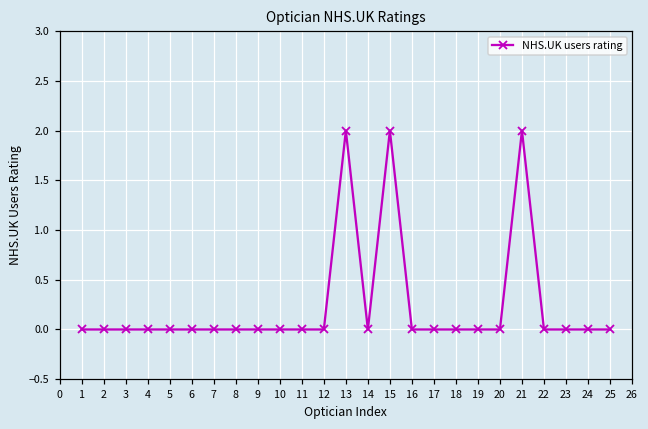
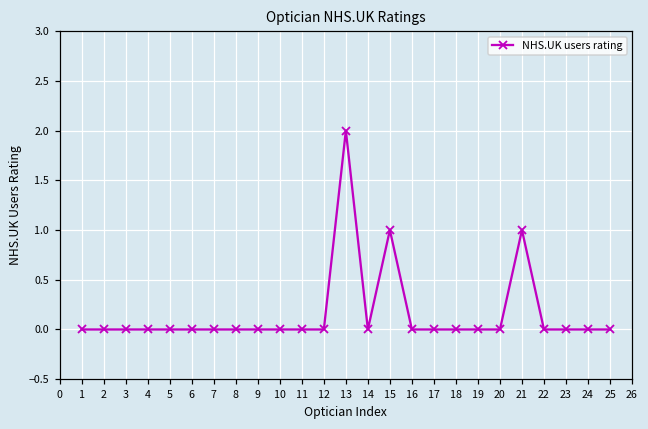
15: 2 -> 1
21: 2 -> 1
